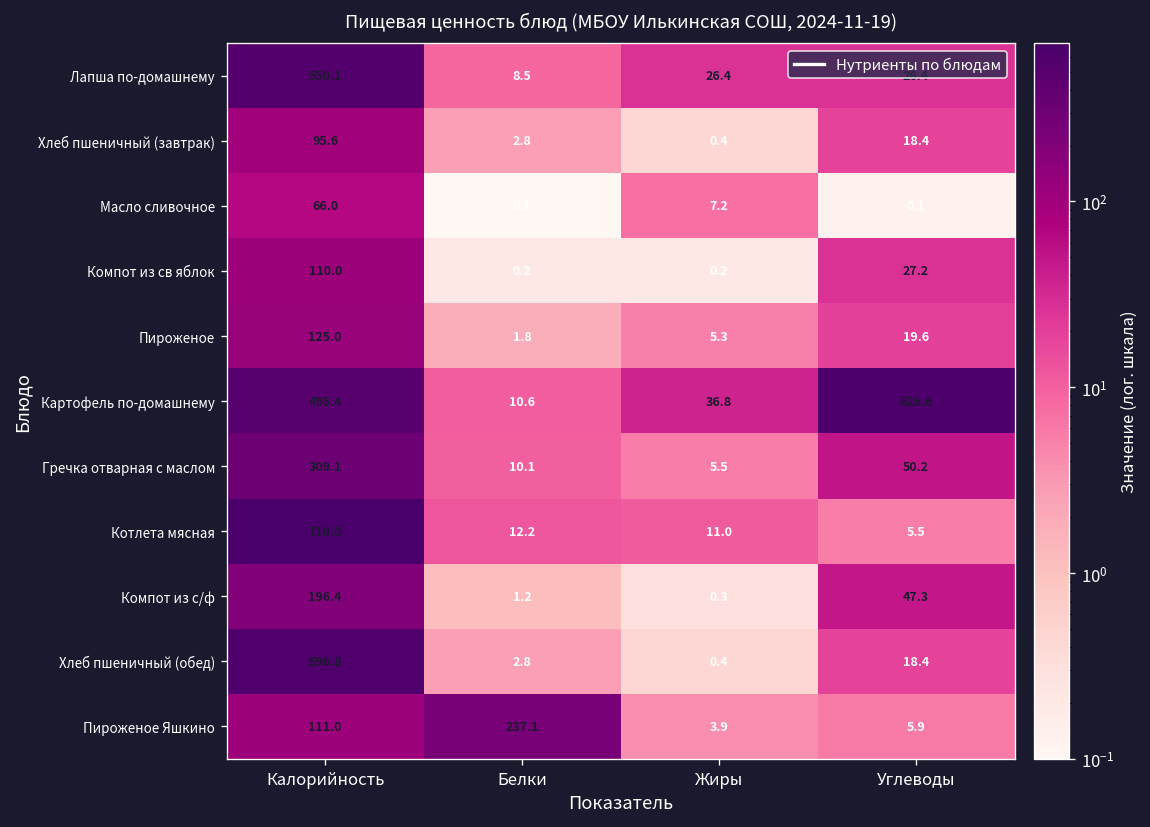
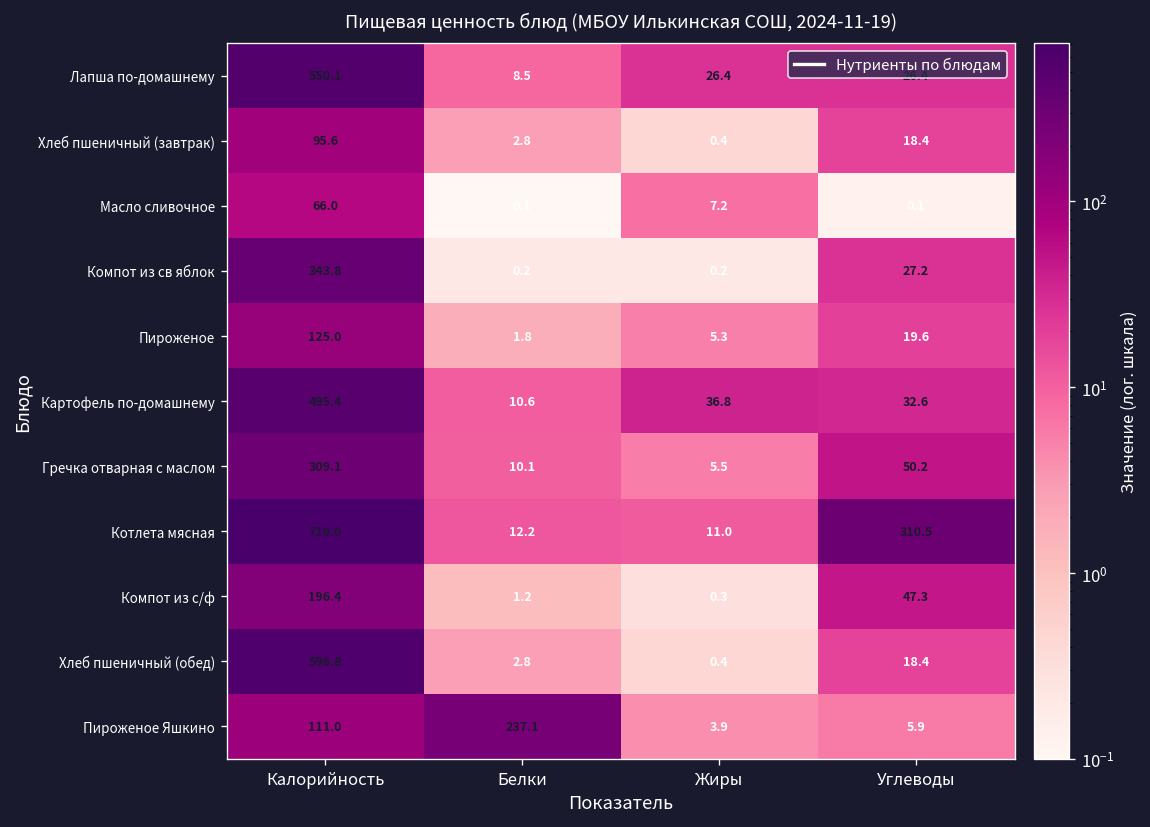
Компот из св яблок, Калорийность: 110.0 -> 343.8
Картофель по-домашнему, Углеводы: 626.6 -> 32.6
Котлета мясная, Углеводы: 5.5 -> 310.5
